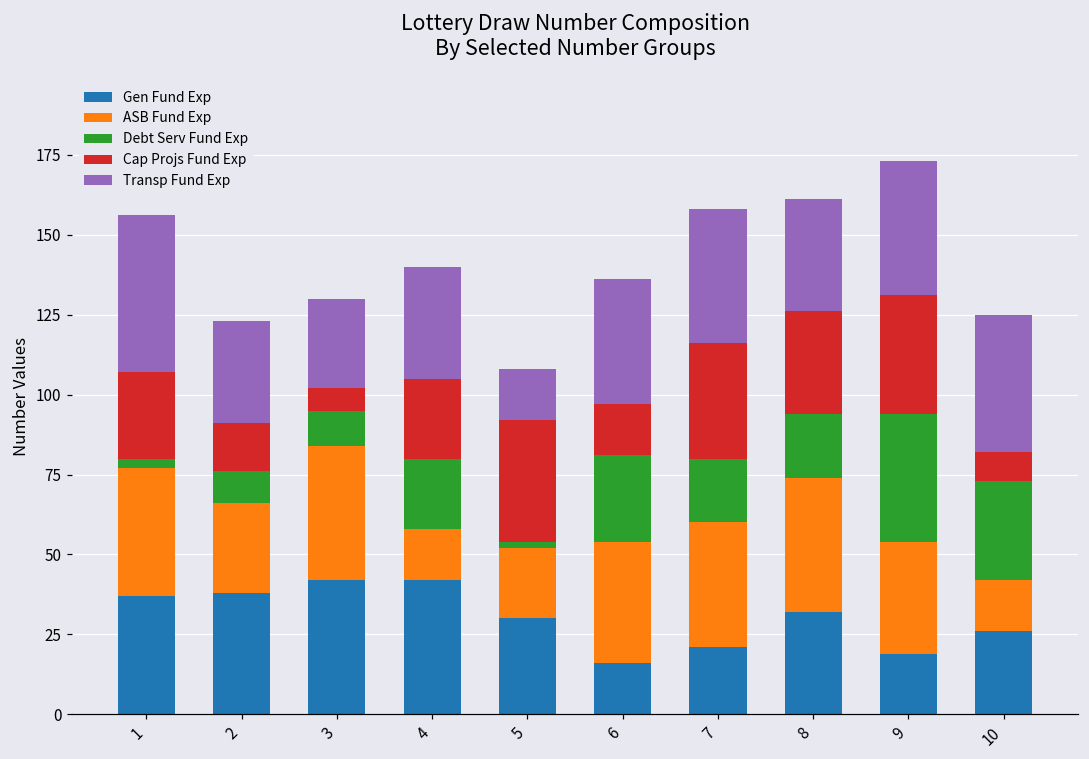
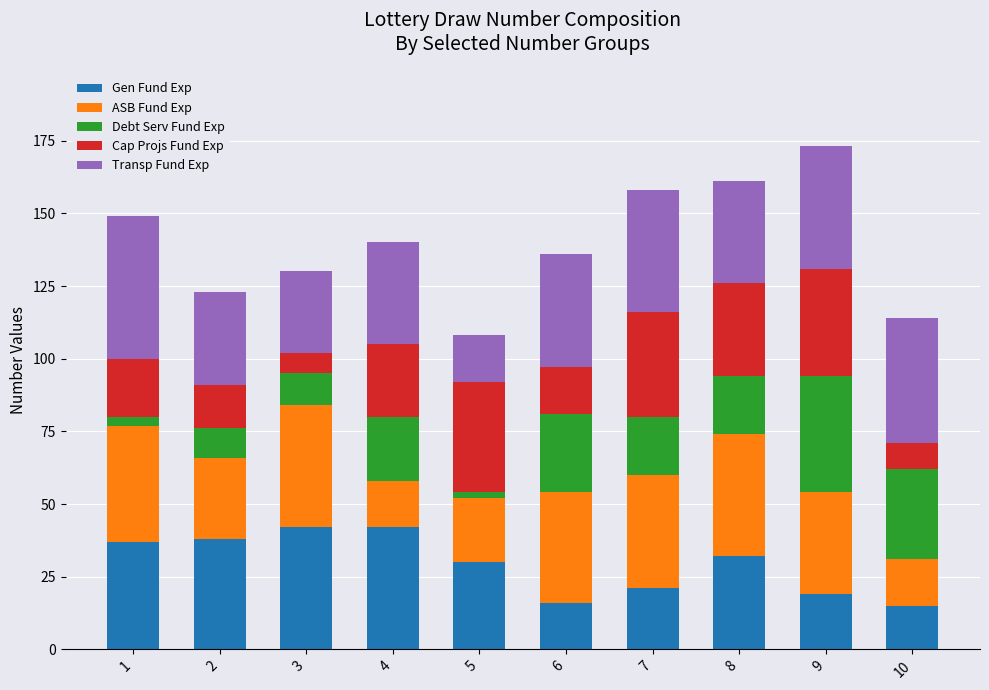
Cap Projs Fund Exp, 1: 27 -> 20
Gen Fund Exp, 10: 26 -> 15
